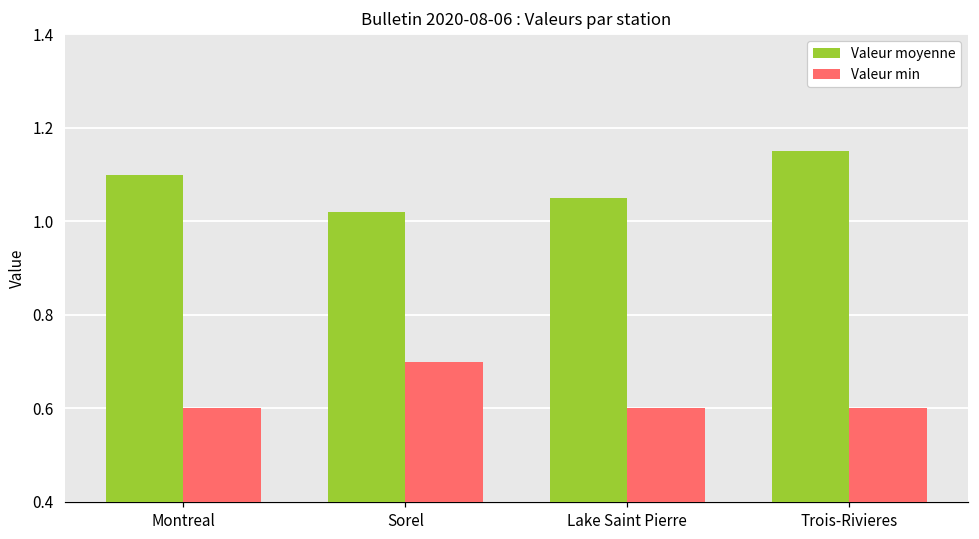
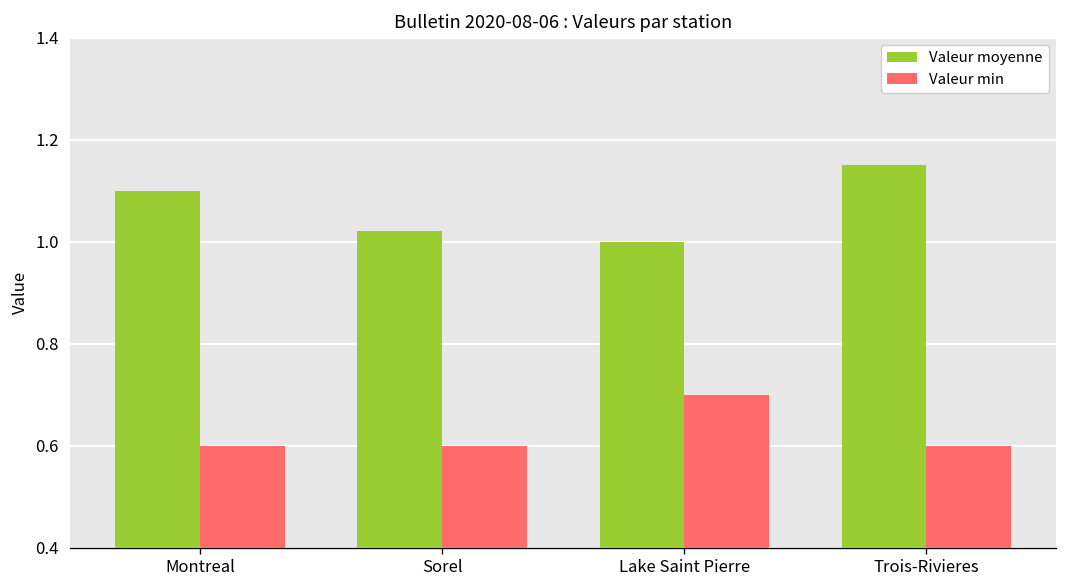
Valeur min, Sorel: 0.7 -> 0.6
Valeur moyenne, Lake Saint Pierre: 1.05 -> 1.00
Valeur min, Lake Saint Pierre: 0.6 -> 0.7
